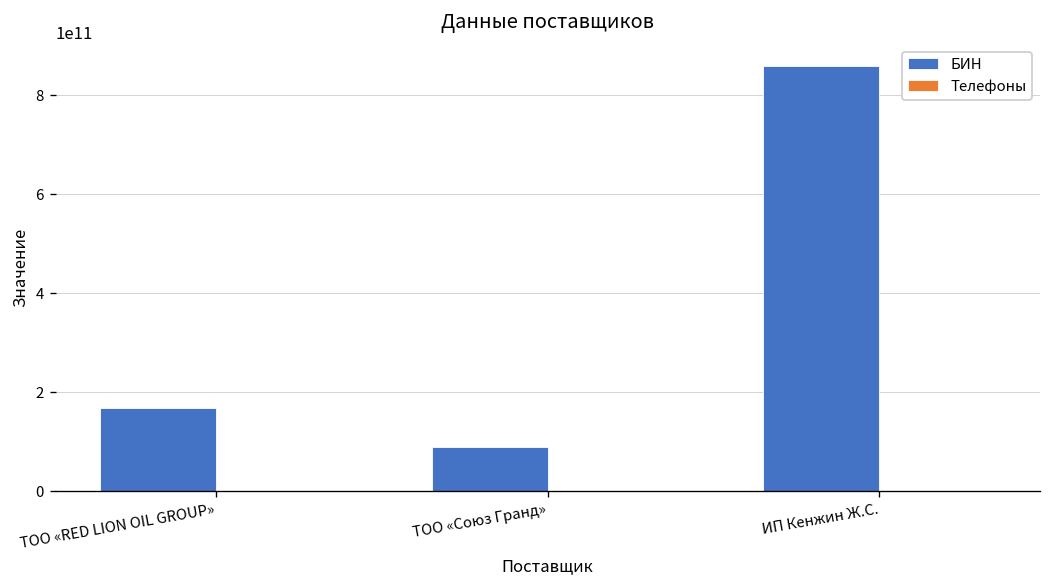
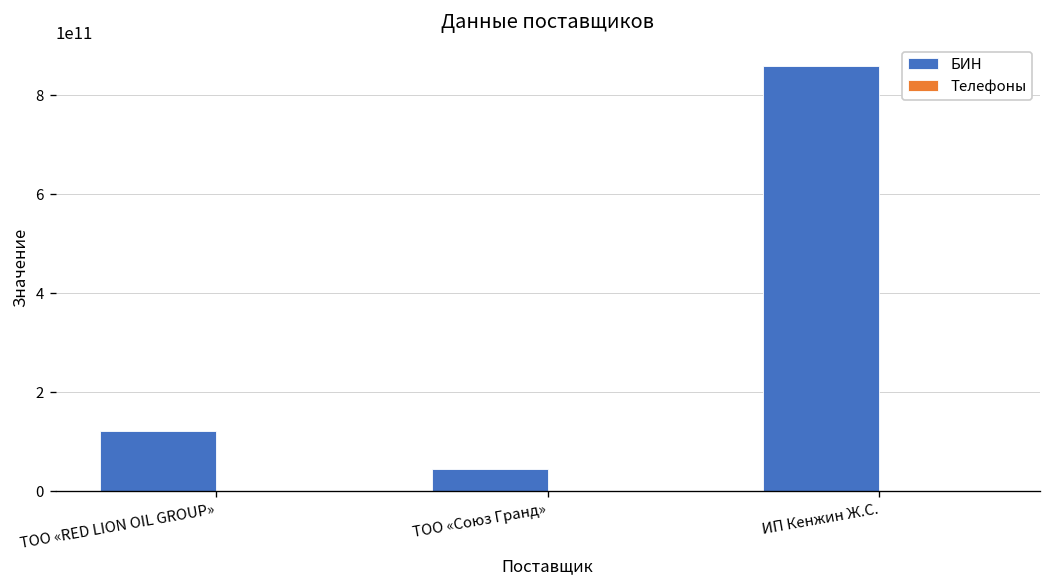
БИН, ТОО «RED LION OIL GROUP»: 170000000000 -> 120000000000
БИН, ТОО «Союз Гранд»: 90000000000 -> 50000000000
